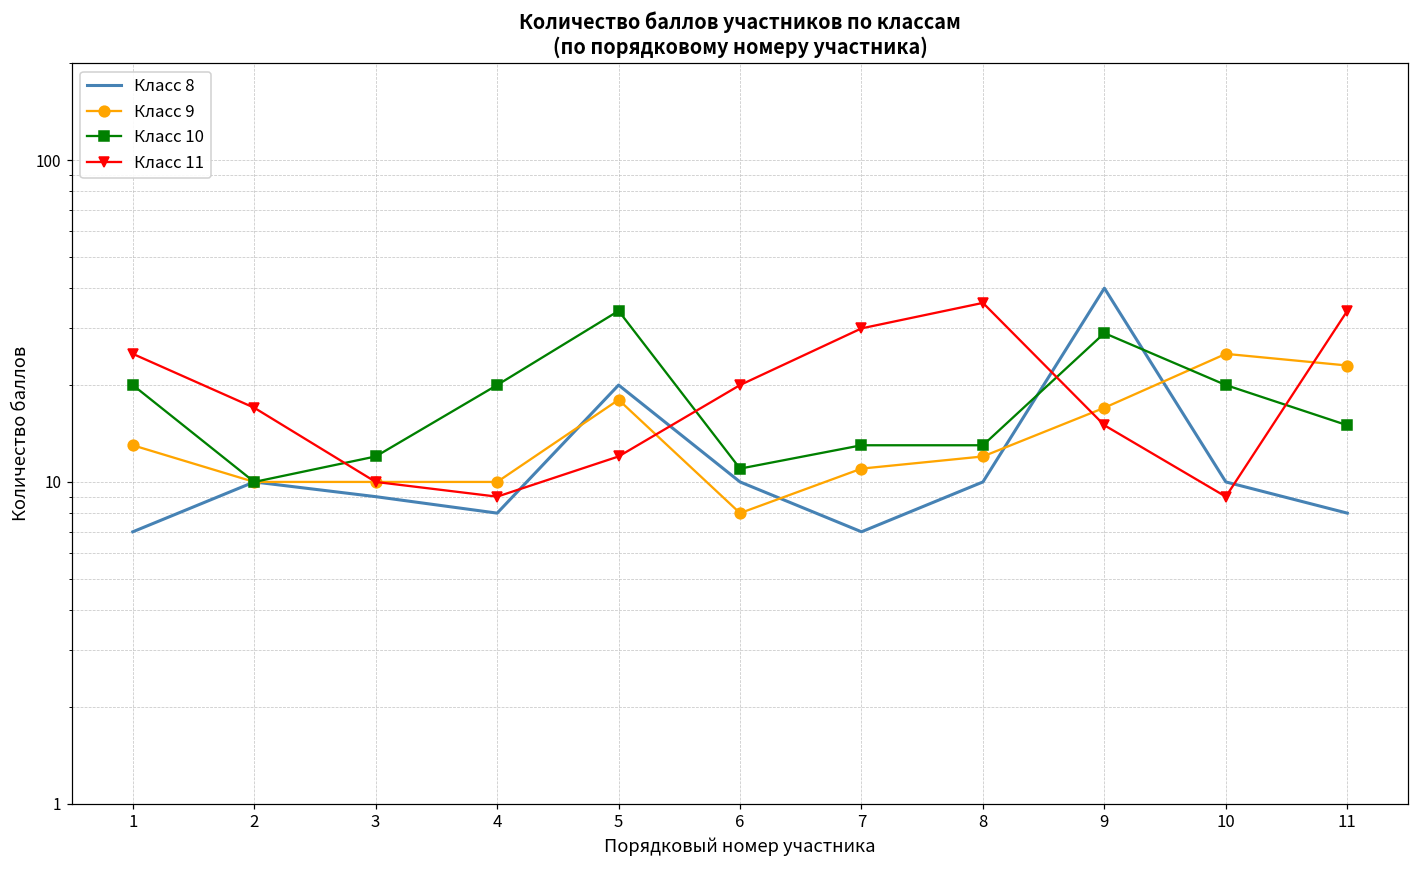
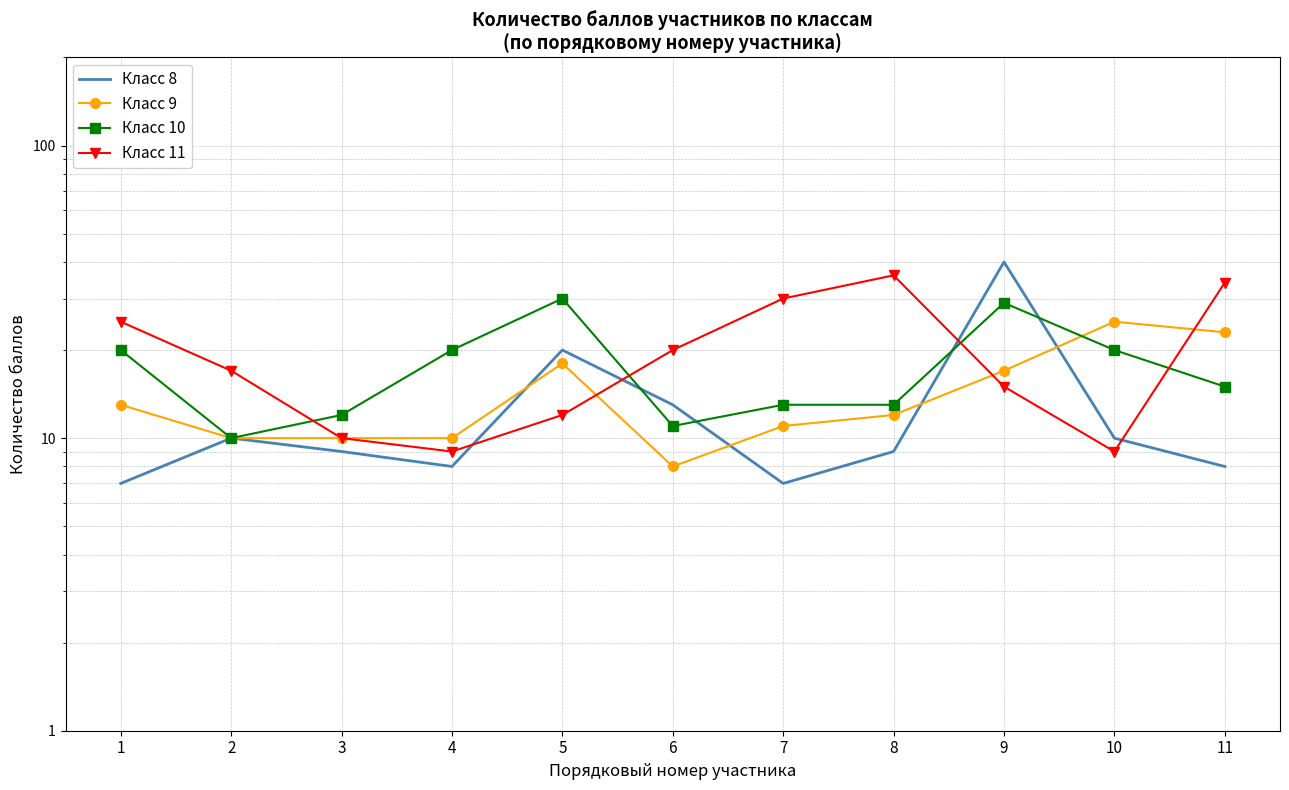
Класс 10, 5: 34 -> 30
Класс 8, 6: 10 -> 13
Класс 8, 8: 10 -> 9
